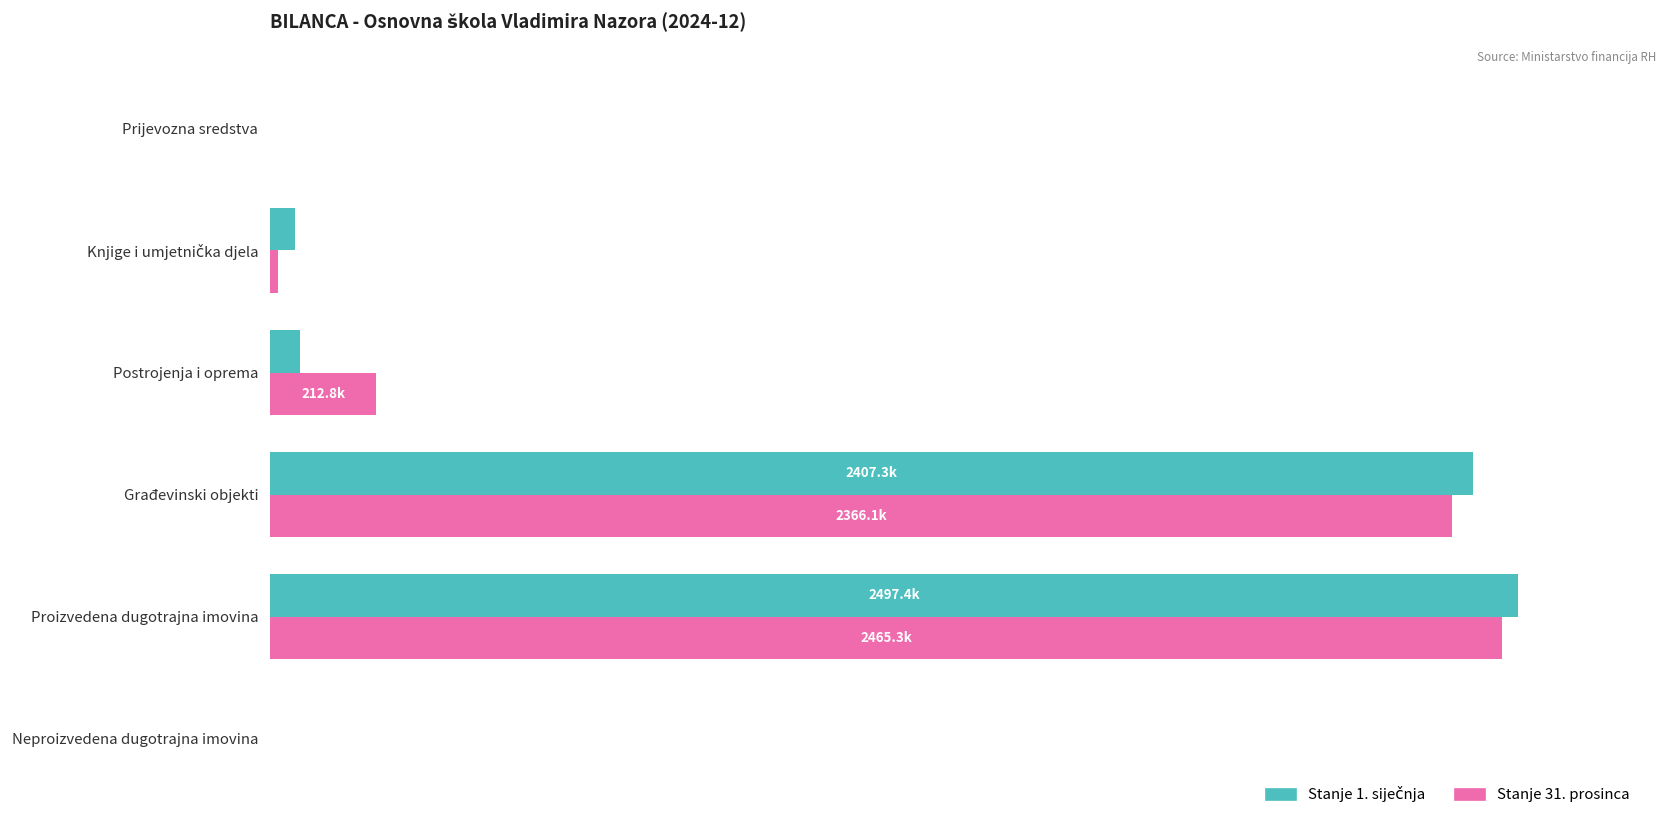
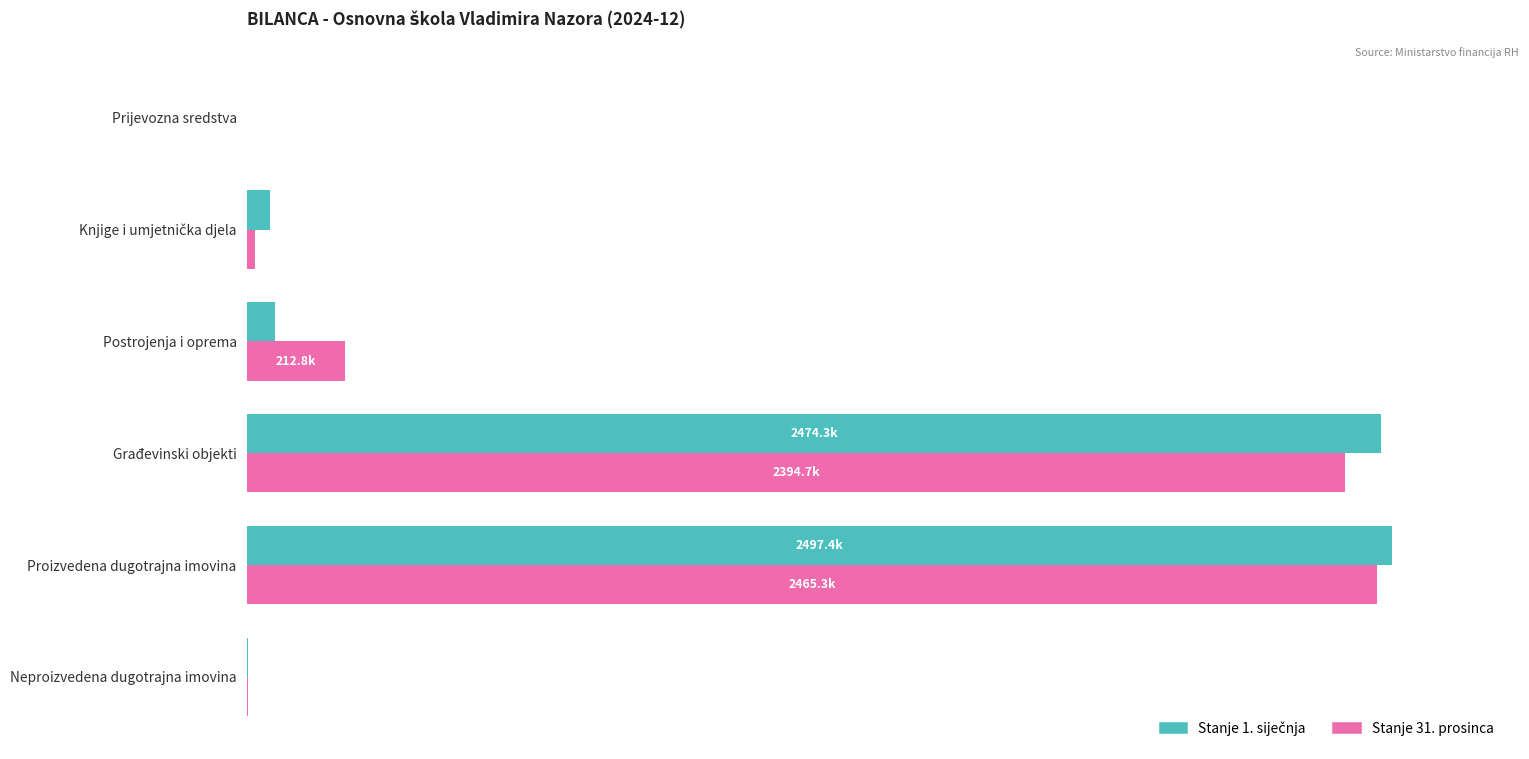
Stanje 1. siječnja, Građevinski objekti: 2407.3k -> 2474.3k
Stanje 31. prosinca, Građevinski objekti: 2366.1k -> 2394.7k
